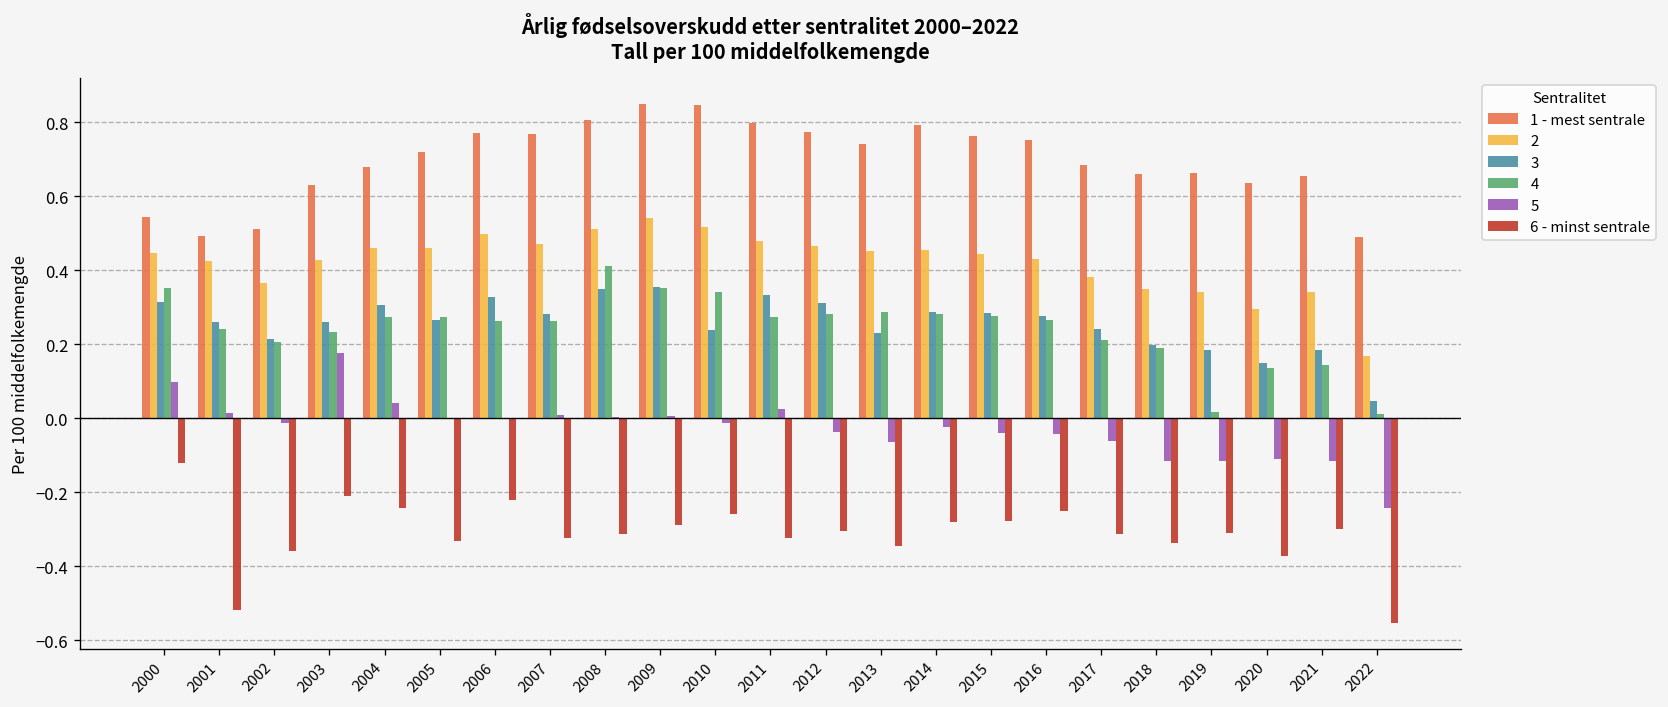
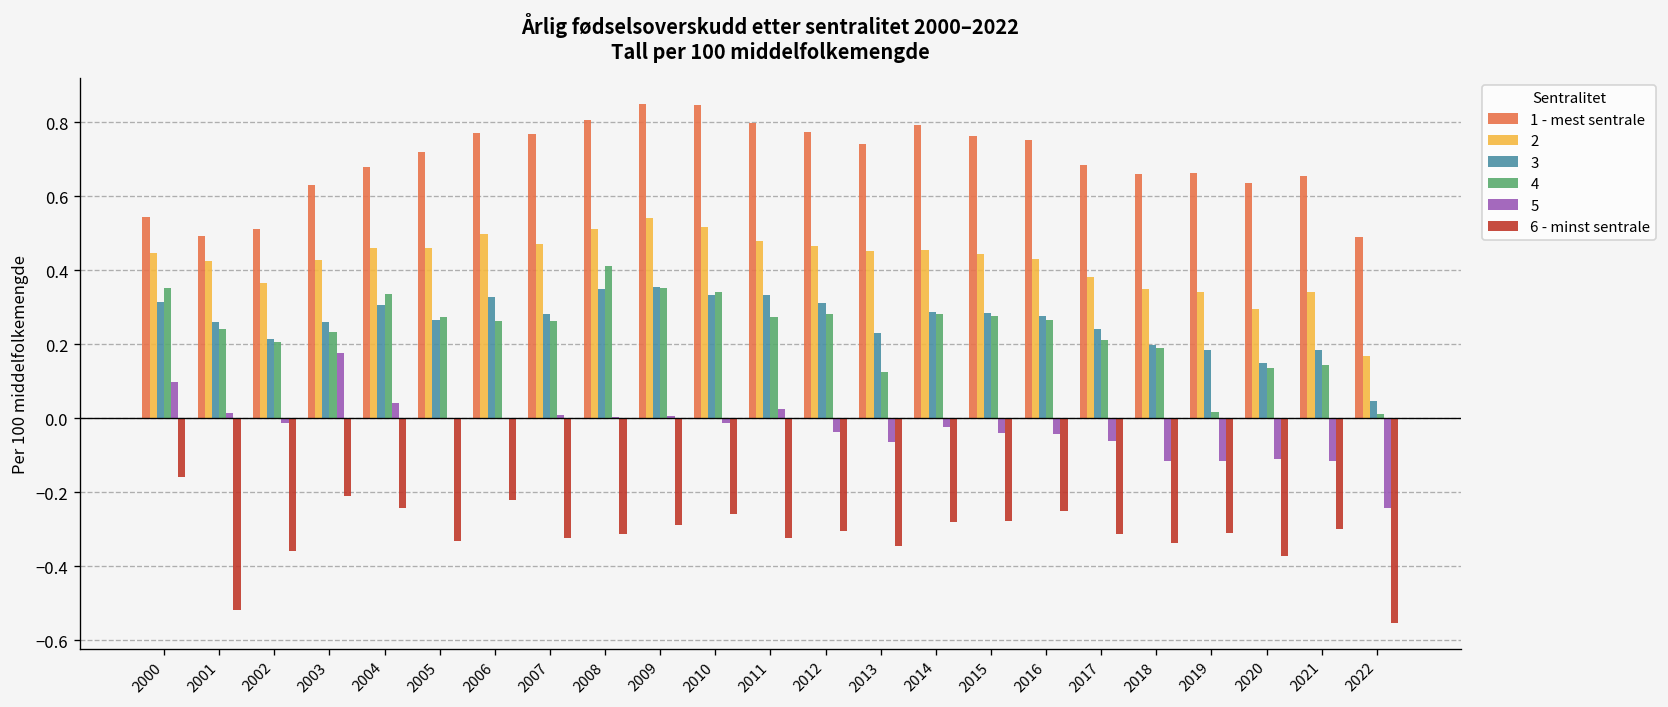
6 - minst sentrale, 2000: -0.12 -> -0.16
4, 2004: 0.27 -> 0.33
3, 2010: 0.24 -> 0.33
4, 2013: 0.29 -> 0.13
